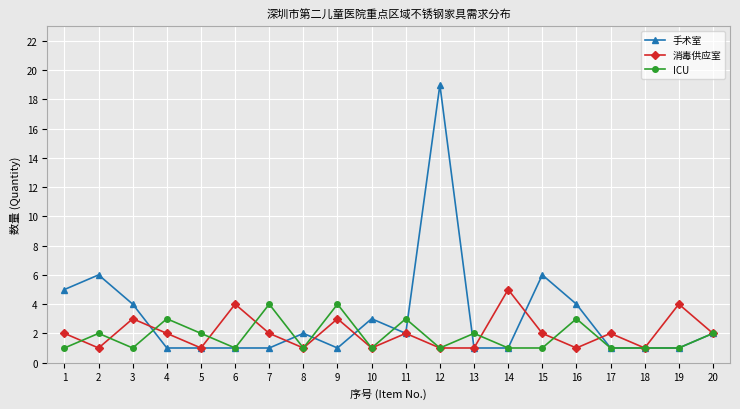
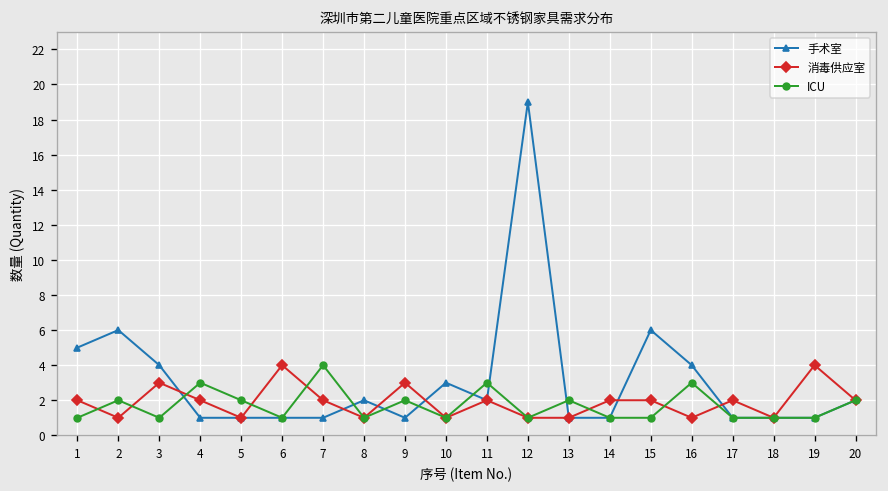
ICU, 9: 4 -> 2
消毒供应室, 14: 5 -> 2
